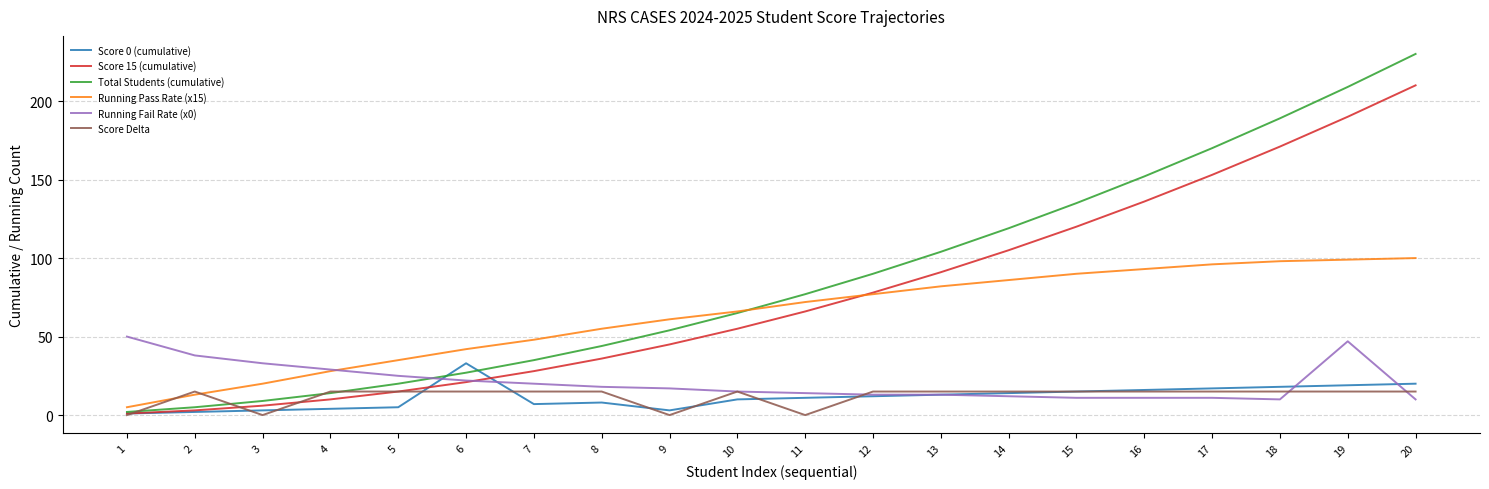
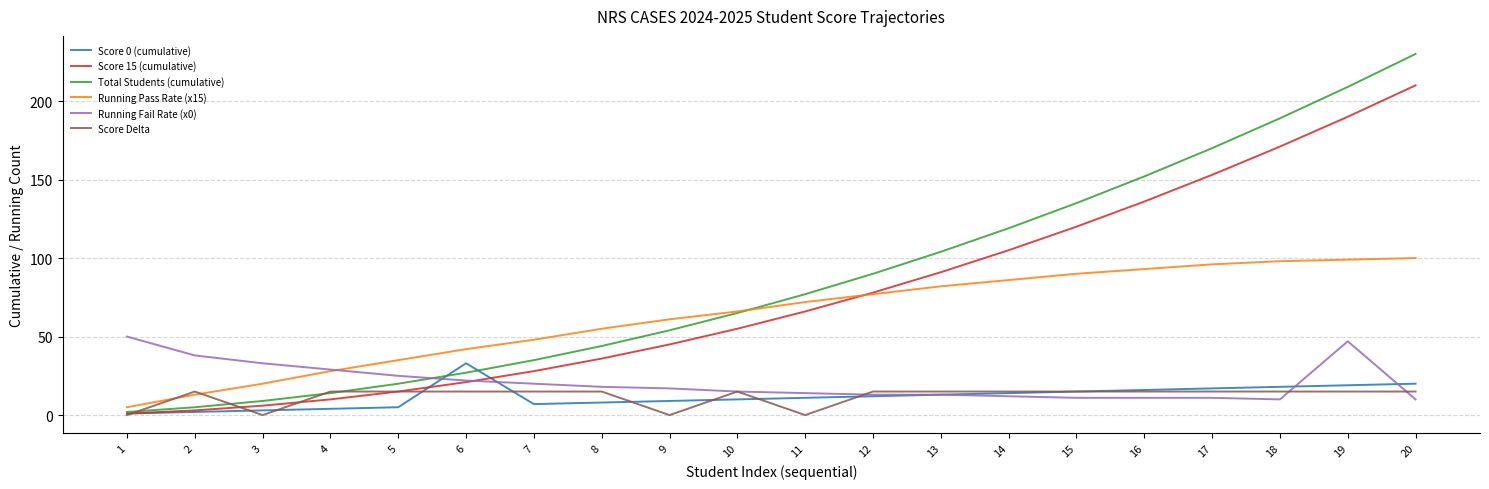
Score 0 (cumulative), 9: 3 -> 9
